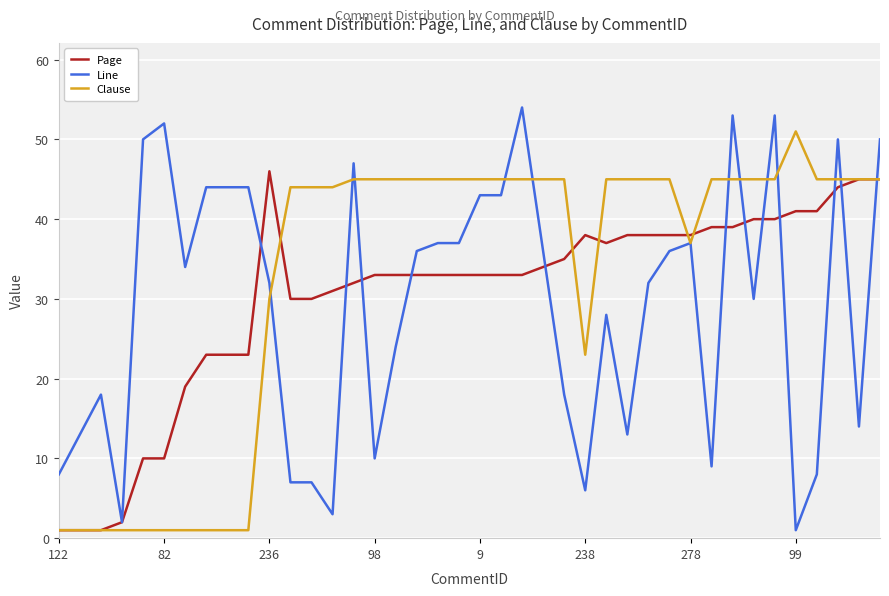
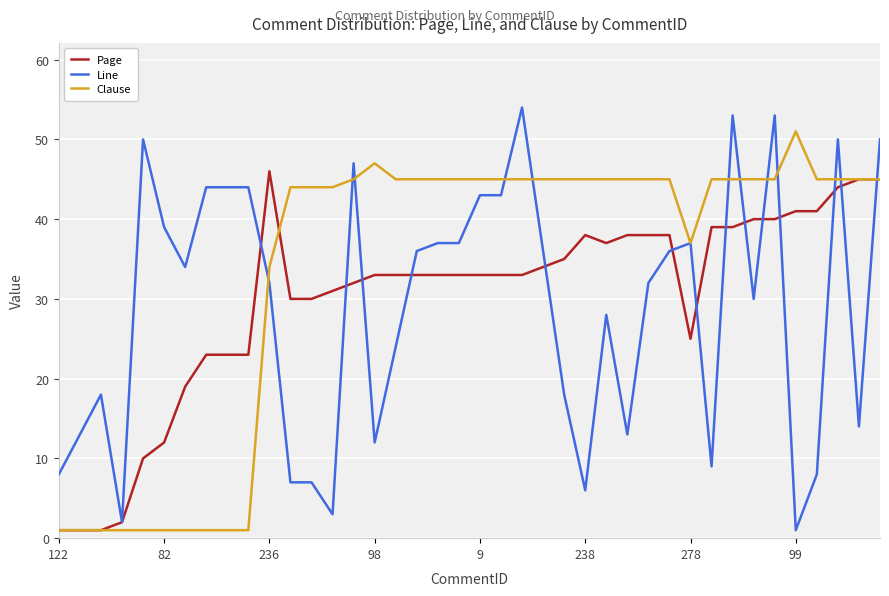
Page, 82: 10 -> 12
Line, 82: 52 -> 39
Clause, 236: 30 -> 34
Line, 98: 10 -> 12
Clause, 98: 45 -> 47
Clause, 238: 23 -> 45
Page, 278: 38 -> 25
